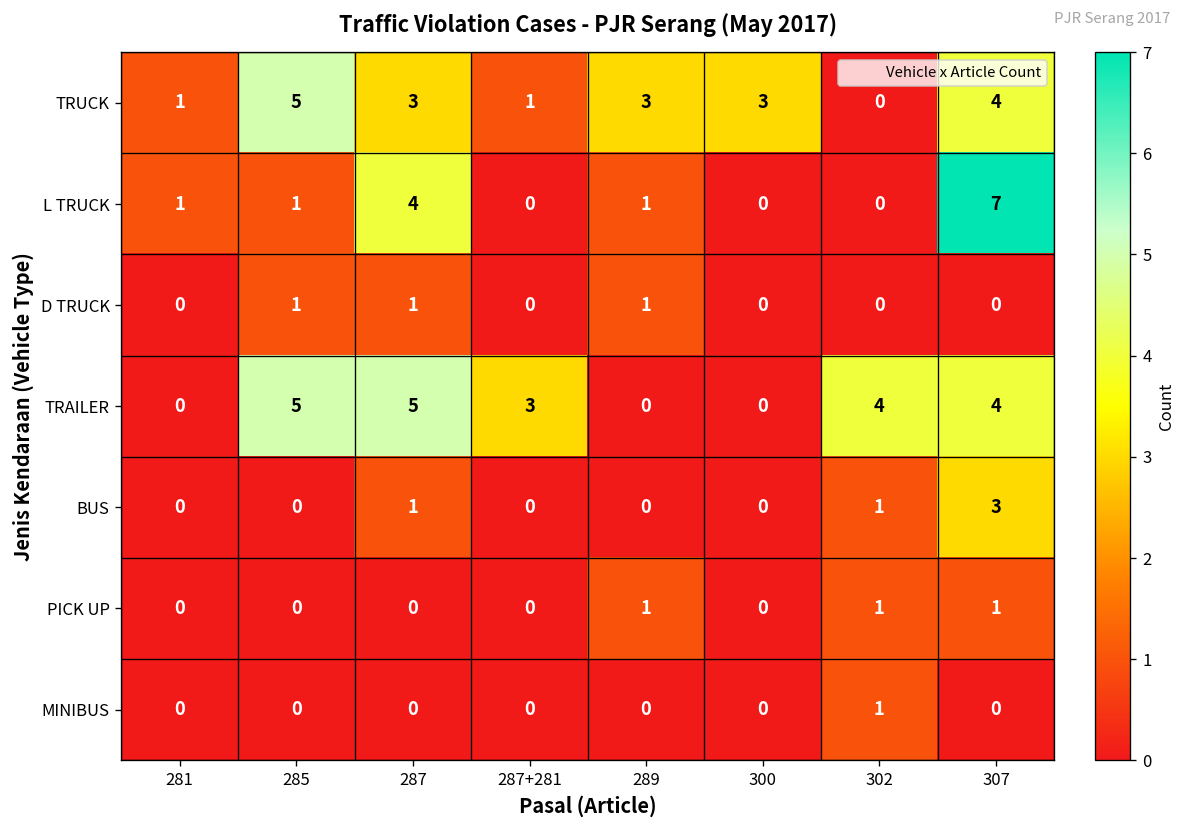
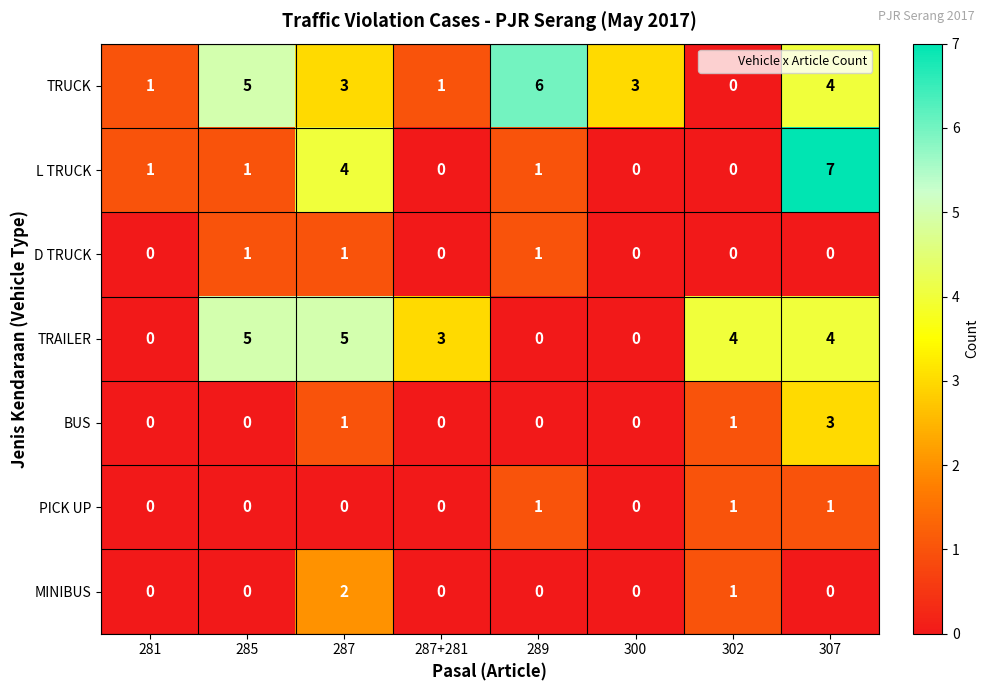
TRUCK, 289: 3 -> 6
MINIBUS, 287: 0 -> 2
